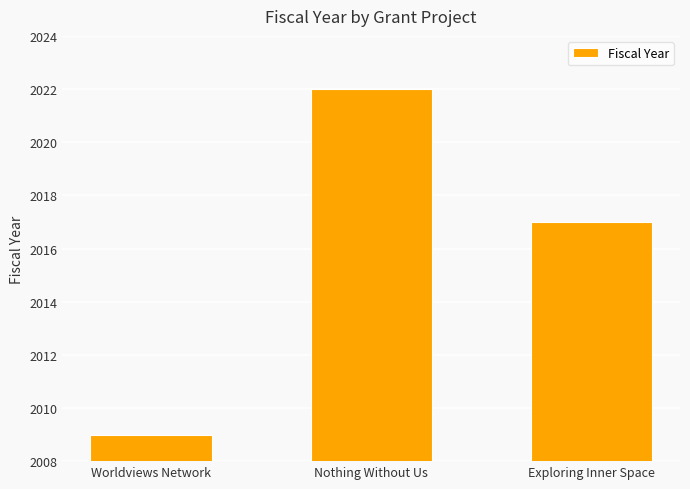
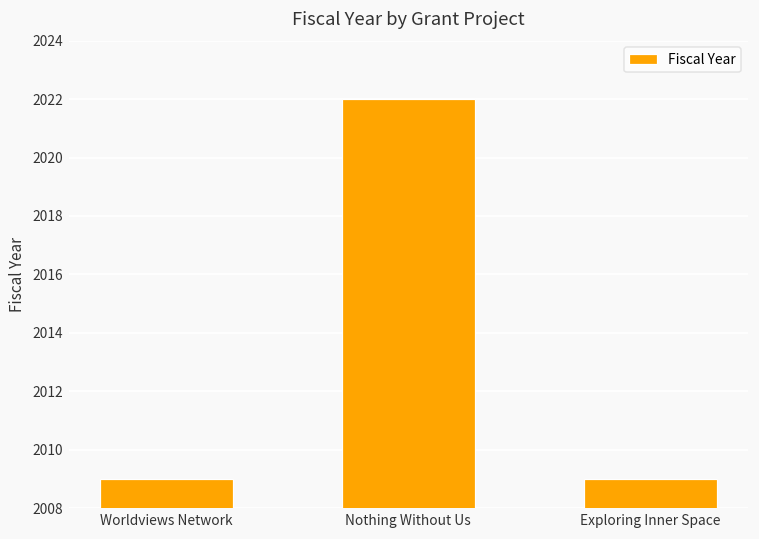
Exploring Inner Space: 2017 -> 2009
